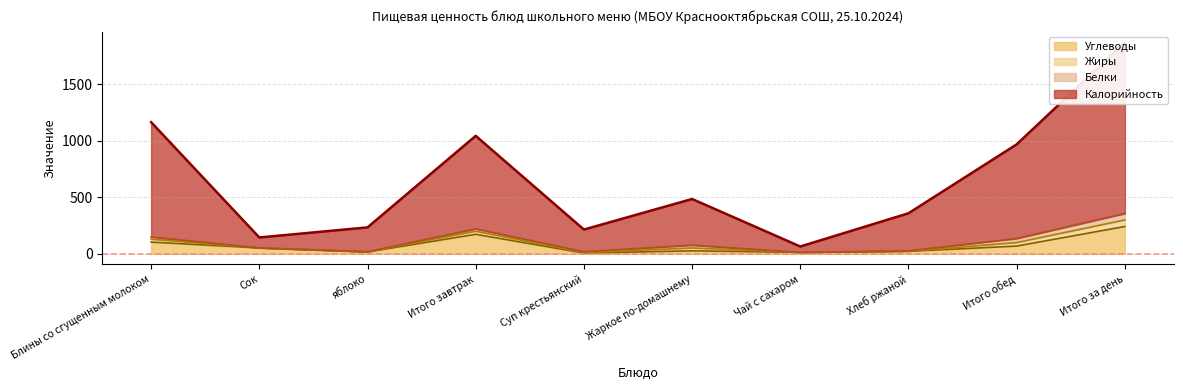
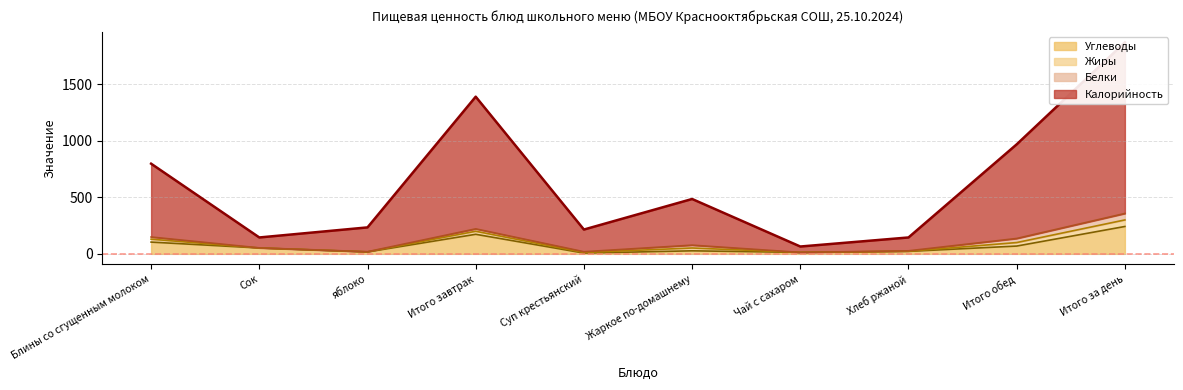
Калорийность, Блины со сгущенным молоком: 1020 -> 650
Калорийность, Итого завтрак: 820 -> 1170
Калорийность, Хлеб ржаной: 330 -> 120
